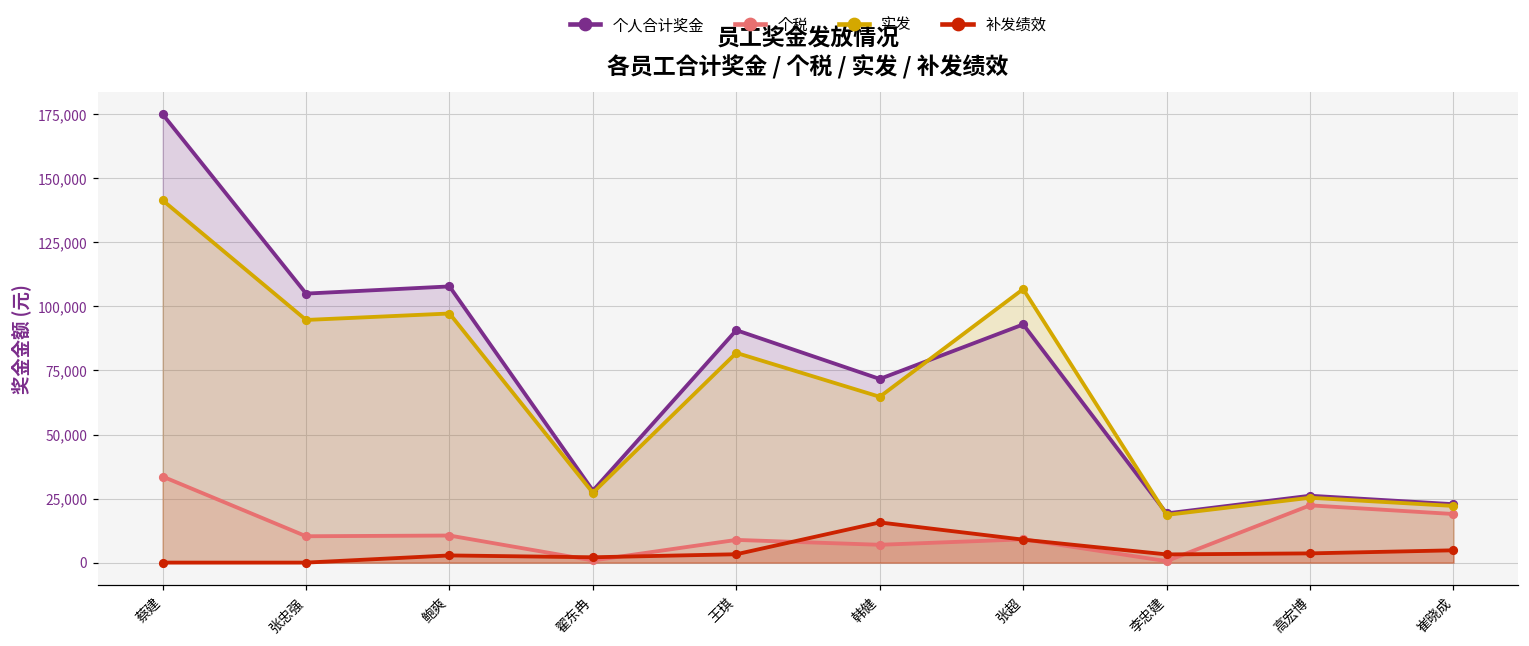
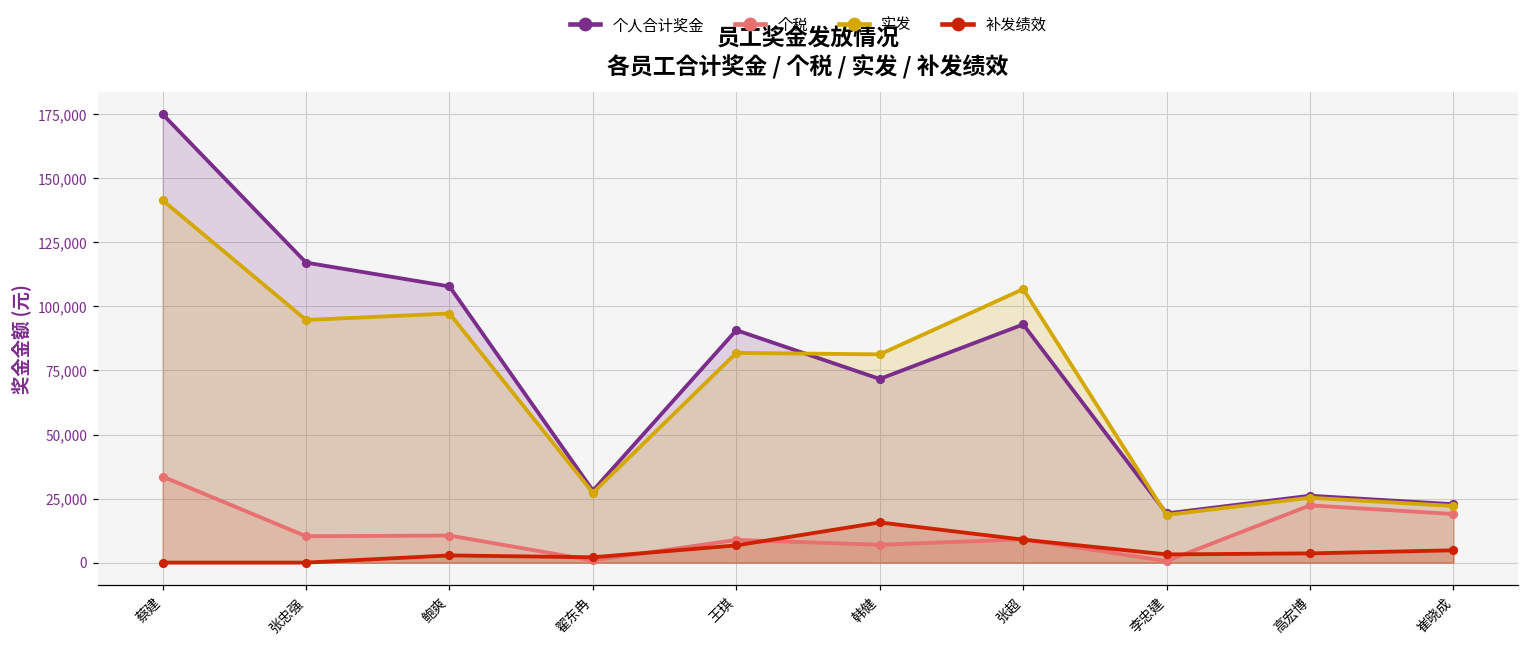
个人合计奖金, 张忠强: 105,000 -> 117,000
补发绩效, 王琪: 3,000 -> 7,000
实发, 韩健: 65,000 -> 81,000
